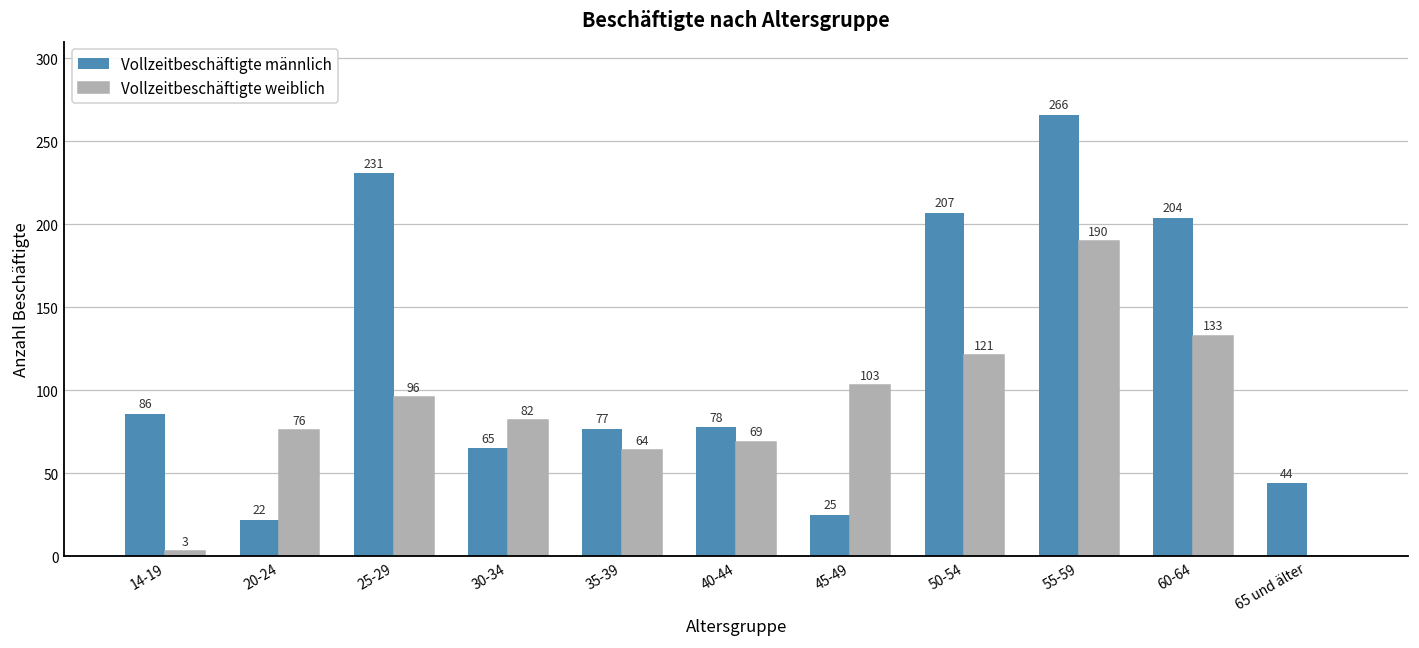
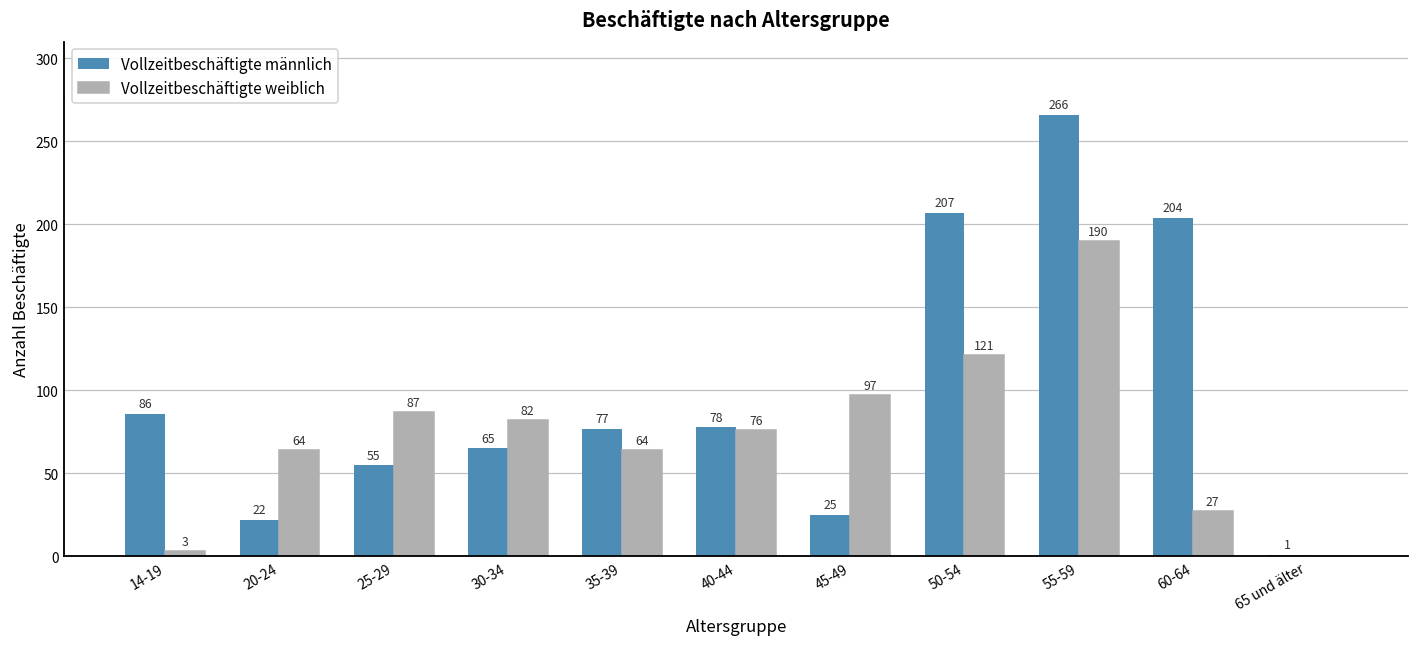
Vollzeitbeschäftigte weiblich, 20-24: 76 -> 64
Vollzeitbeschäftigte männlich, 25-29: 231 -> 55
Vollzeitbeschäftigte weiblich, 25-29: 96 -> 87
Vollzeitbeschäftigte weiblich, 40-44: 69 -> 76
Vollzeitbeschäftigte weiblich, 45-49: 103 -> 97
Vollzeitbeschäftigte weiblich, 60-64: 133 -> 27
Vollzeitbeschäftigte männlich, 65 und älter: 44 -> 1
